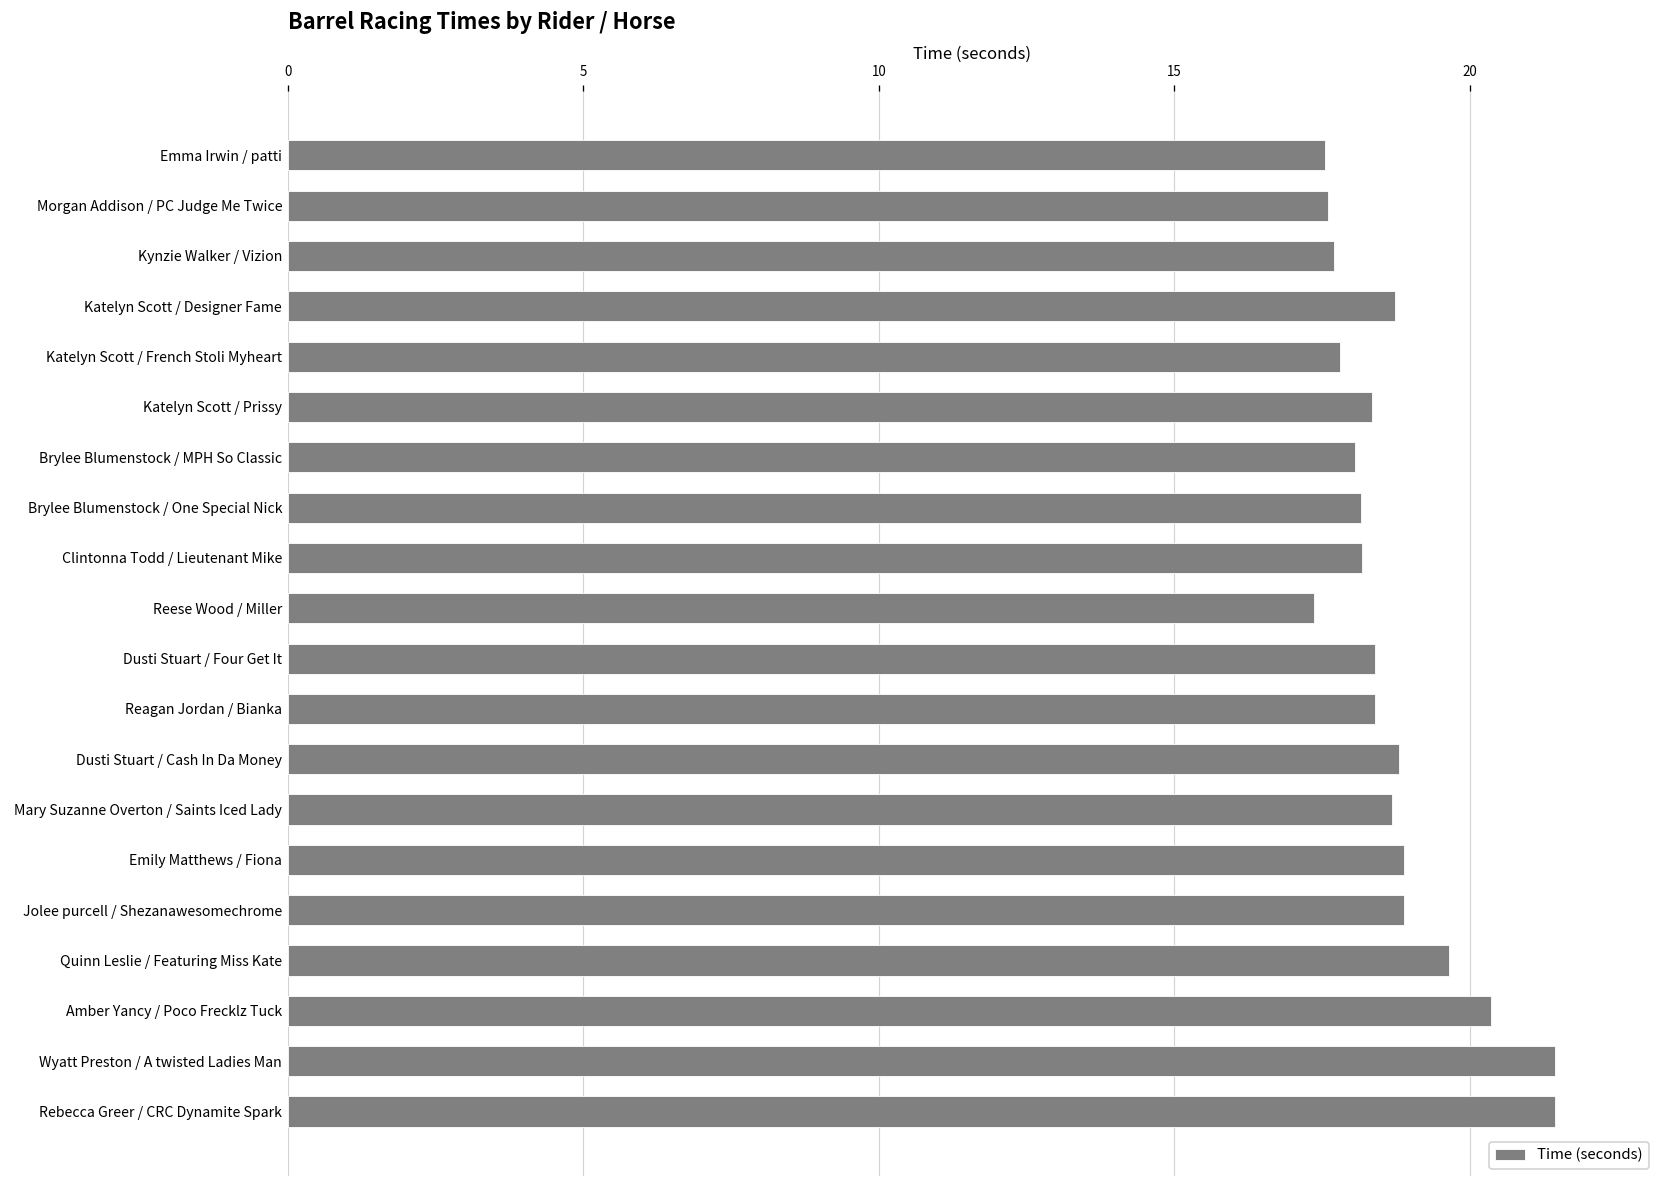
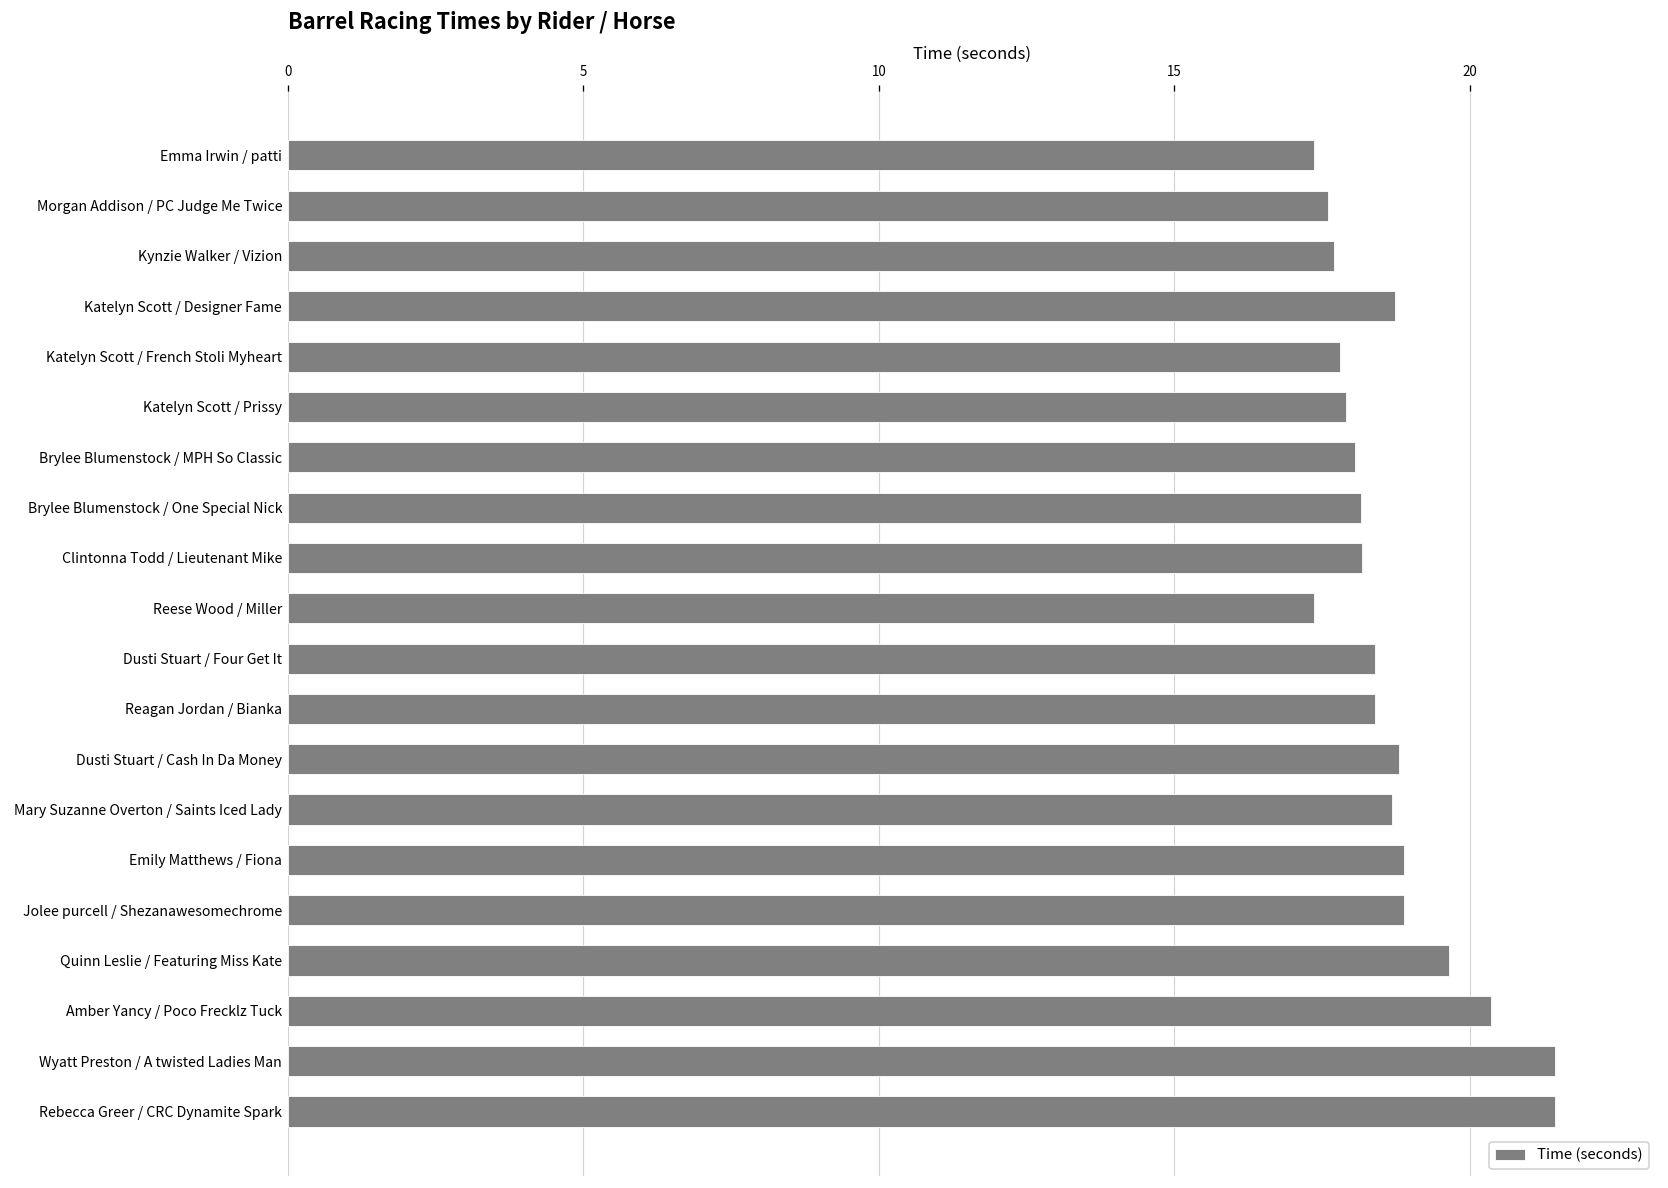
Emma Irwin / patti: 17.6 -> 17.4
Katelyn Scott / Prissy: 18.3 -> 17.9
